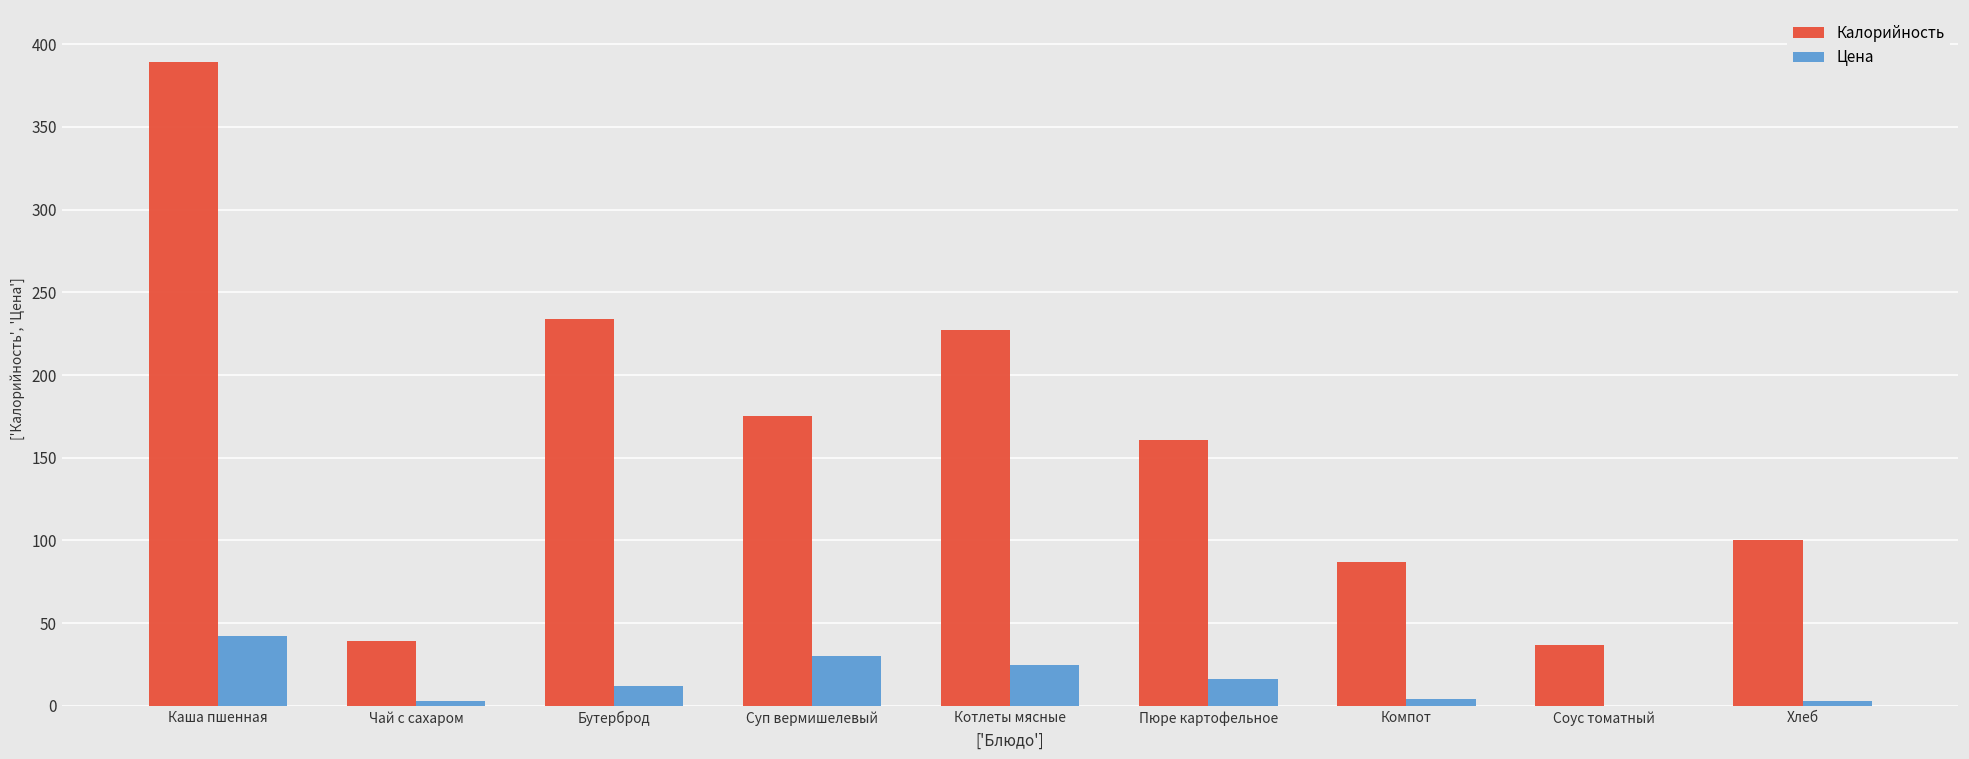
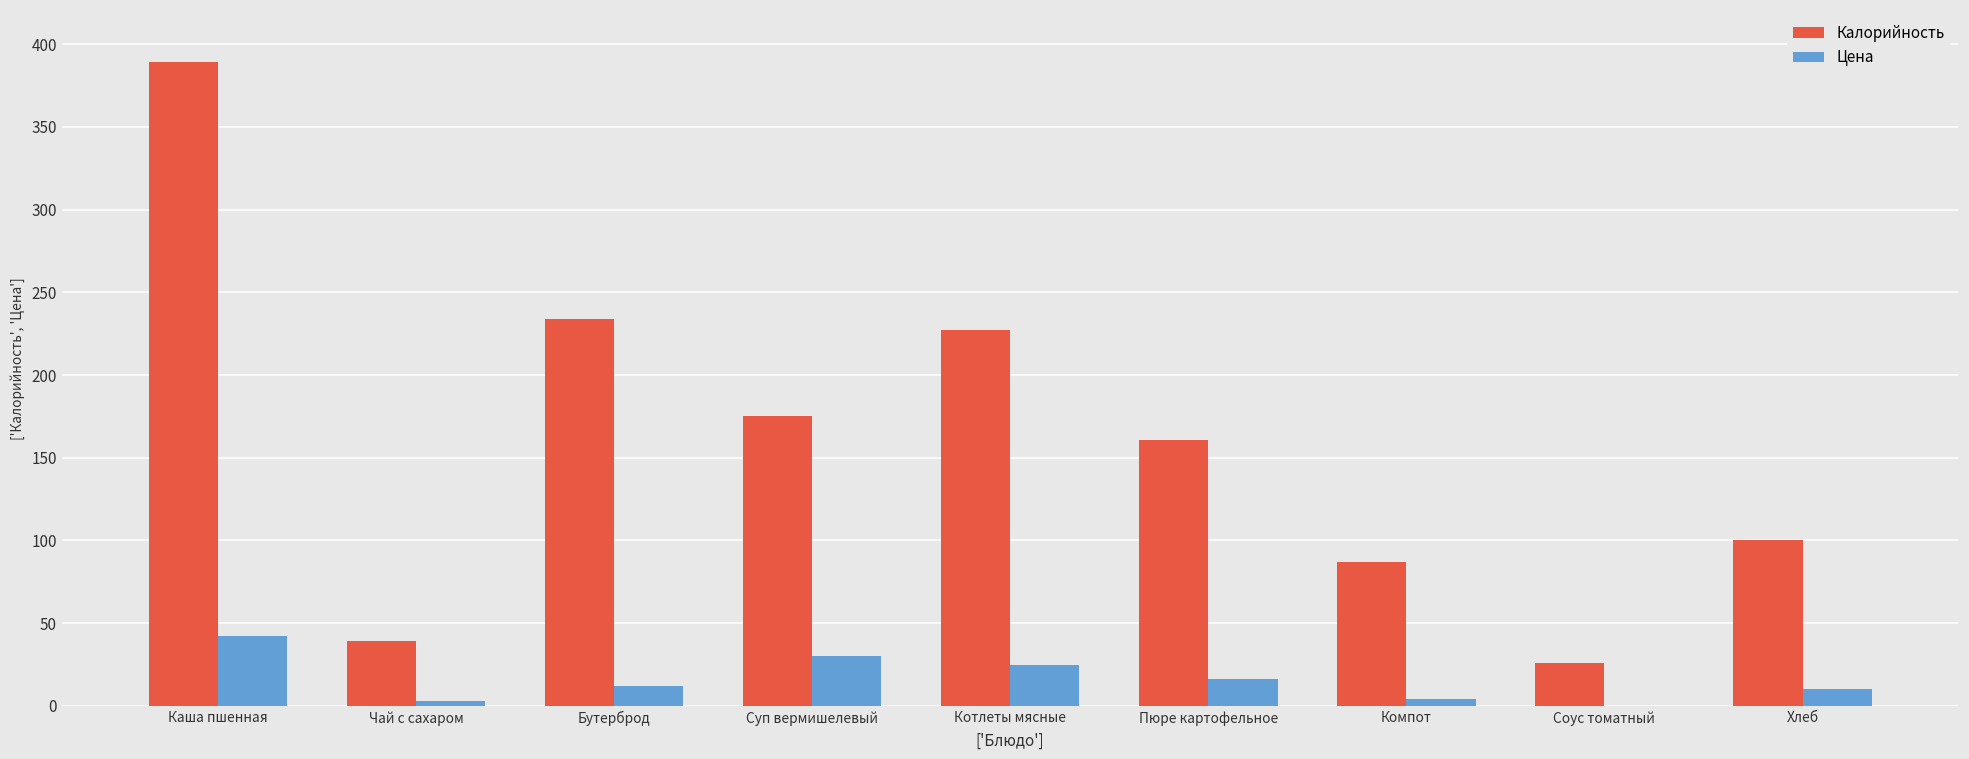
Калорийность, Соус томатный: 37 -> 26
Цена, Хлеб: 3 -> 10
